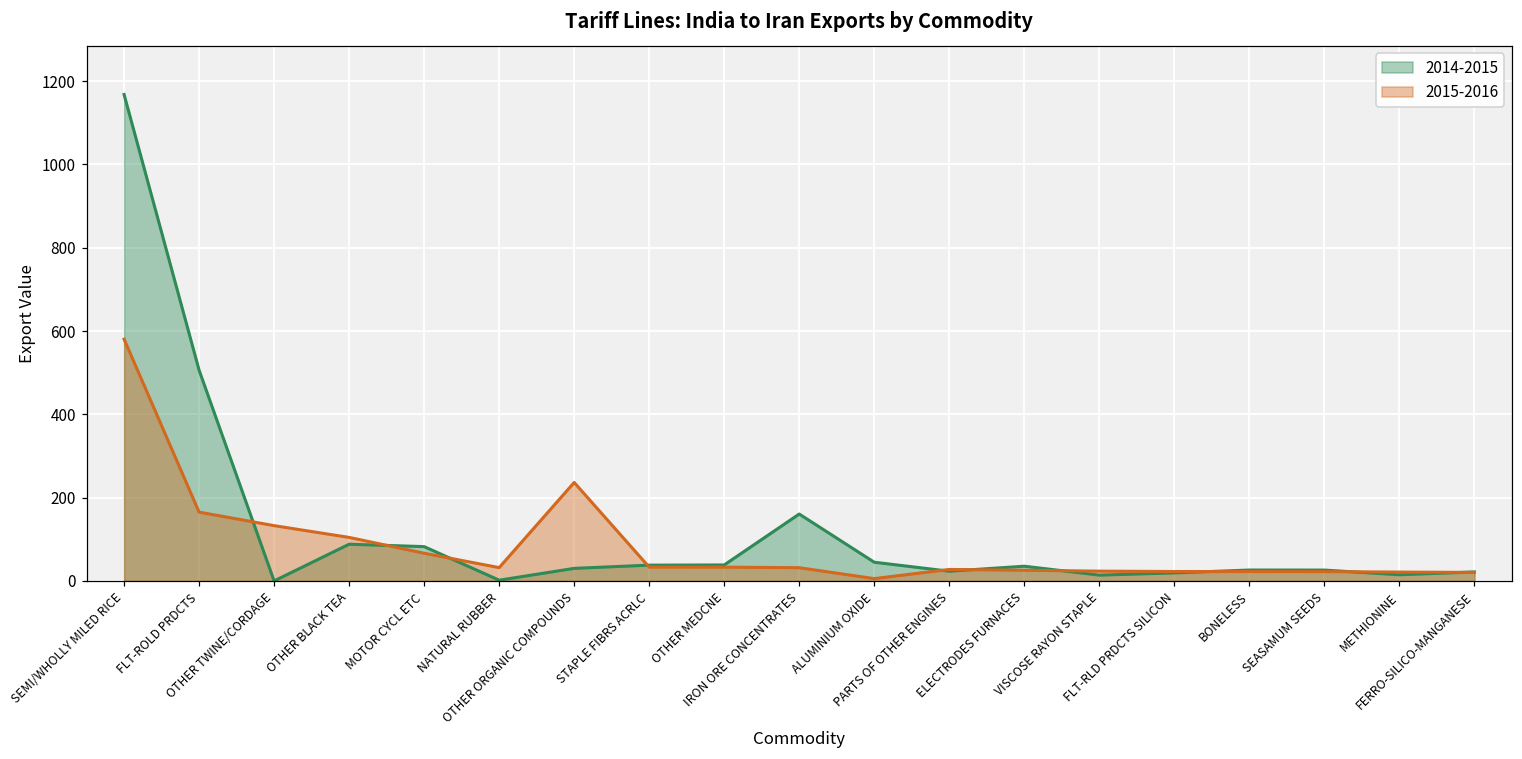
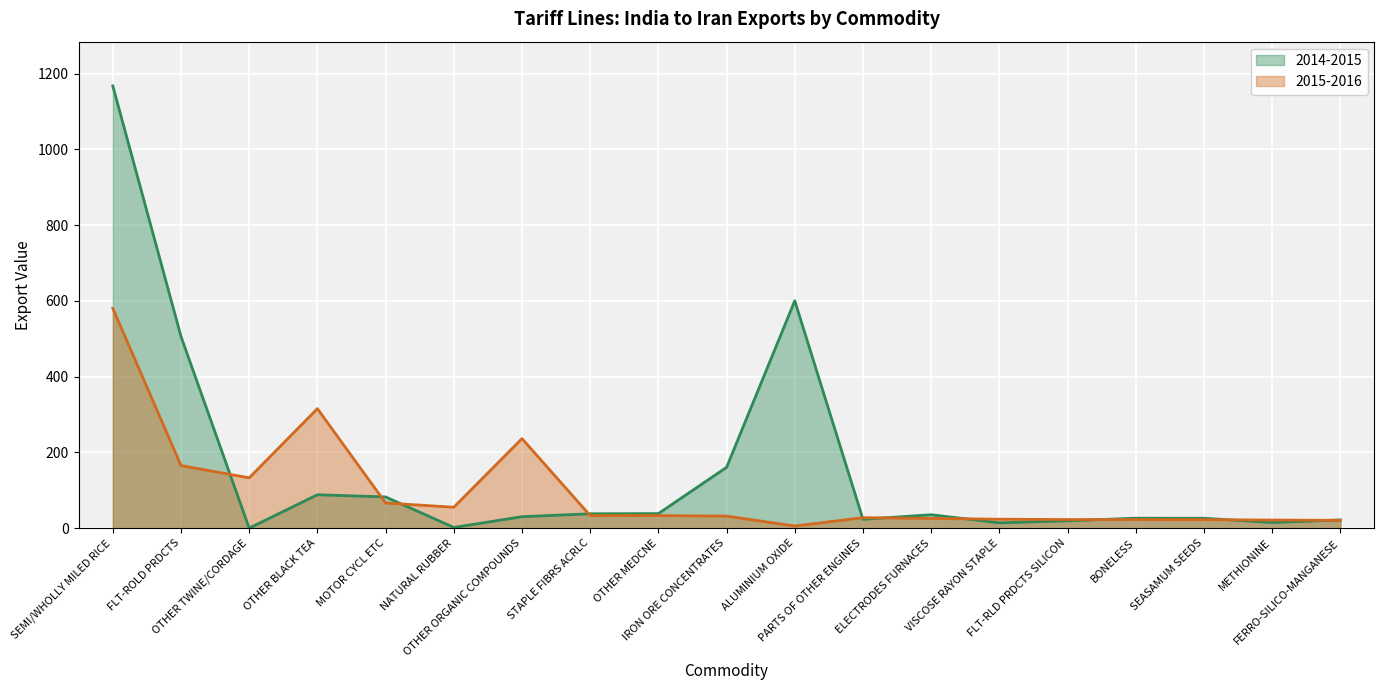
2015-2016, OTHER BLACK TEA: 100 -> 320
2015-2016, NATURAL RUBBER: 30 -> 60
2014-2015, ALUMINIUM OXIDE: 40 -> 600
